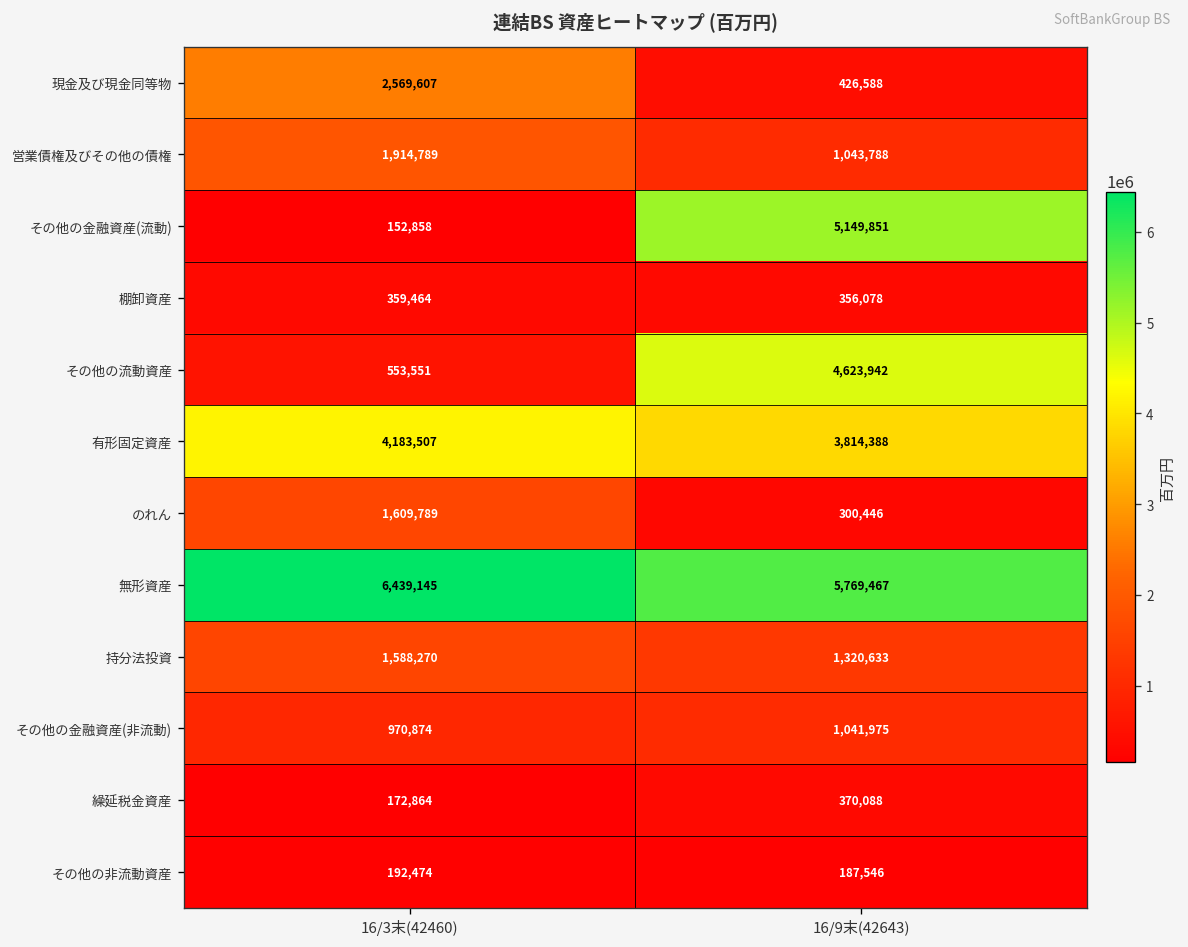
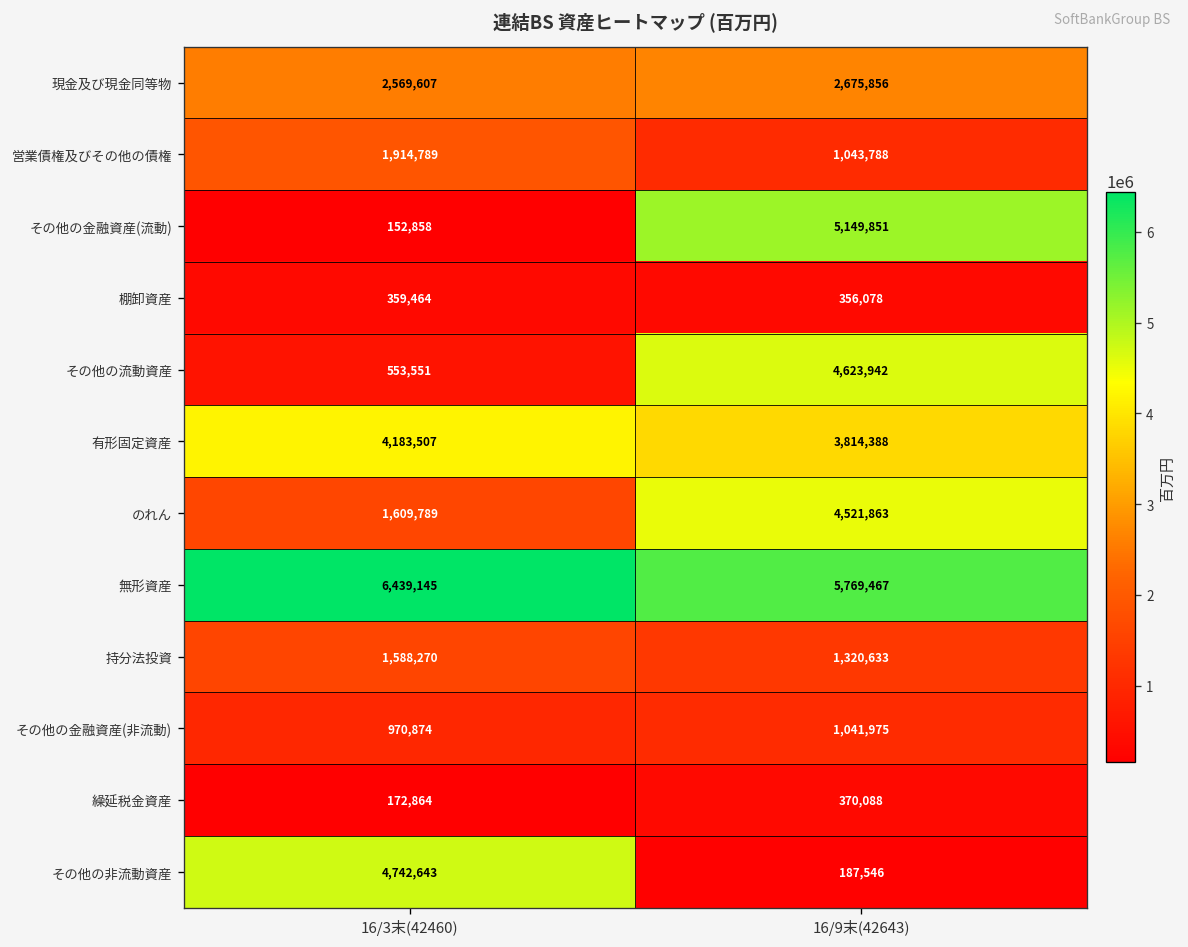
現金及び現金同等物, 16/9末(42643): 426,588 -> 2,675,856
のれん, 16/9末(42643): 300,446 -> 4,521,863
その他の非流動資産, 16/3末(42460): 192,474 -> 4,742,643
